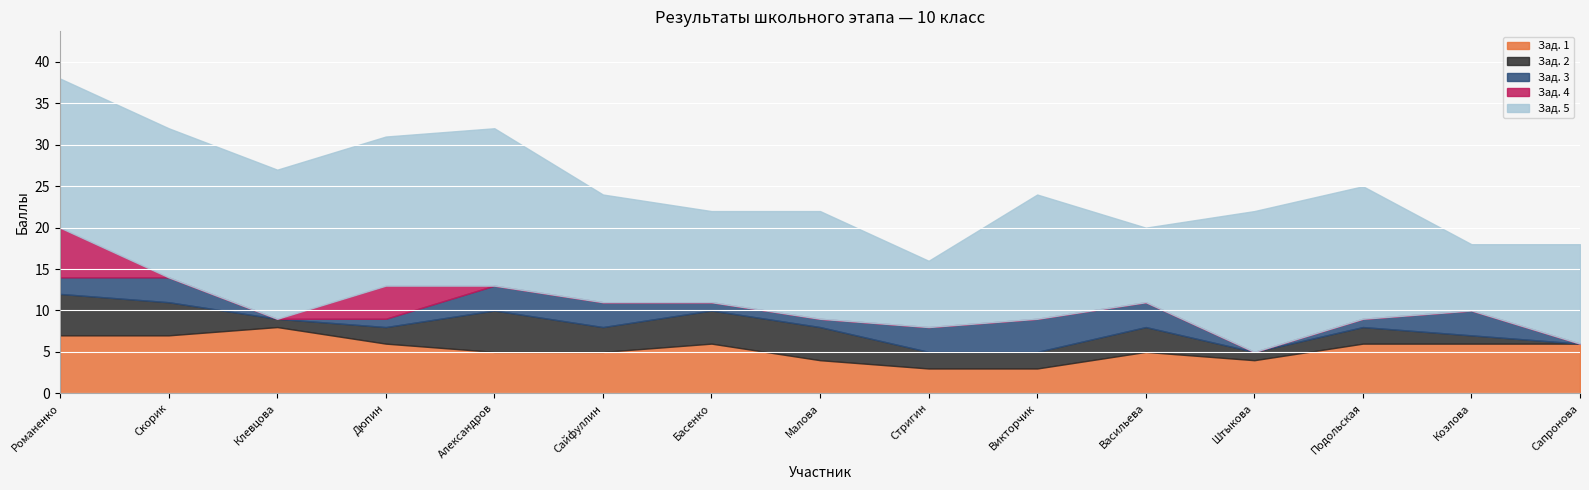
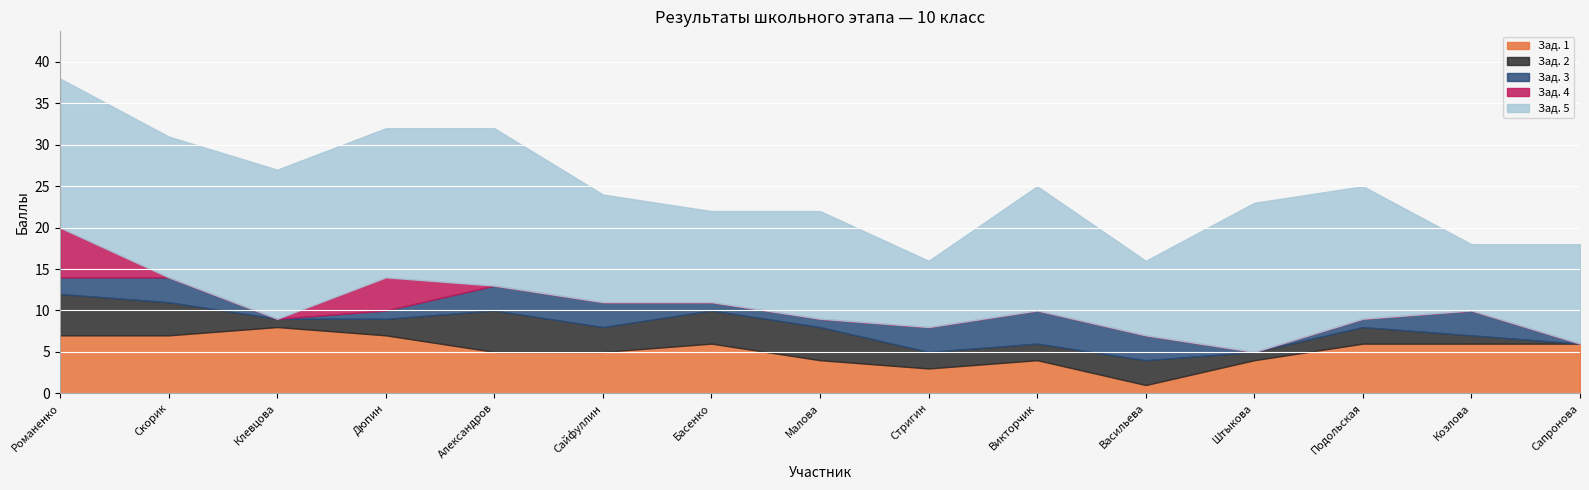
Зад. 5, Скорик: 18 -> 17
Зад. 1, Дюпин: 6 -> 7
Зад. 1, Викторчик: 3 -> 4
Зад. 1, Васильева: 5 -> 1
Зад. 5, Штыкова: 17 -> 18
